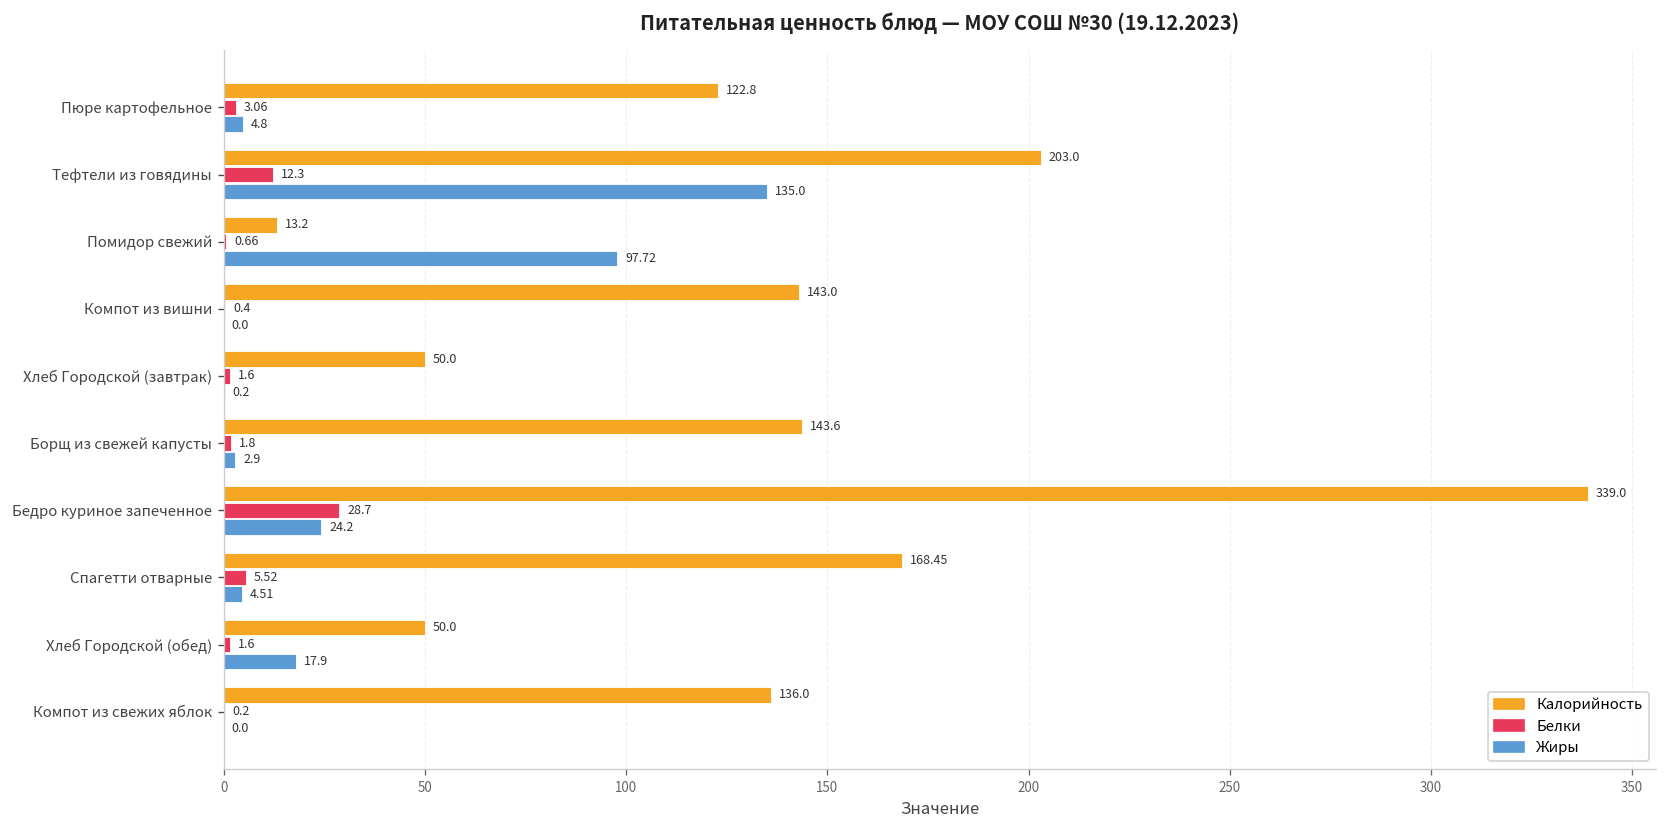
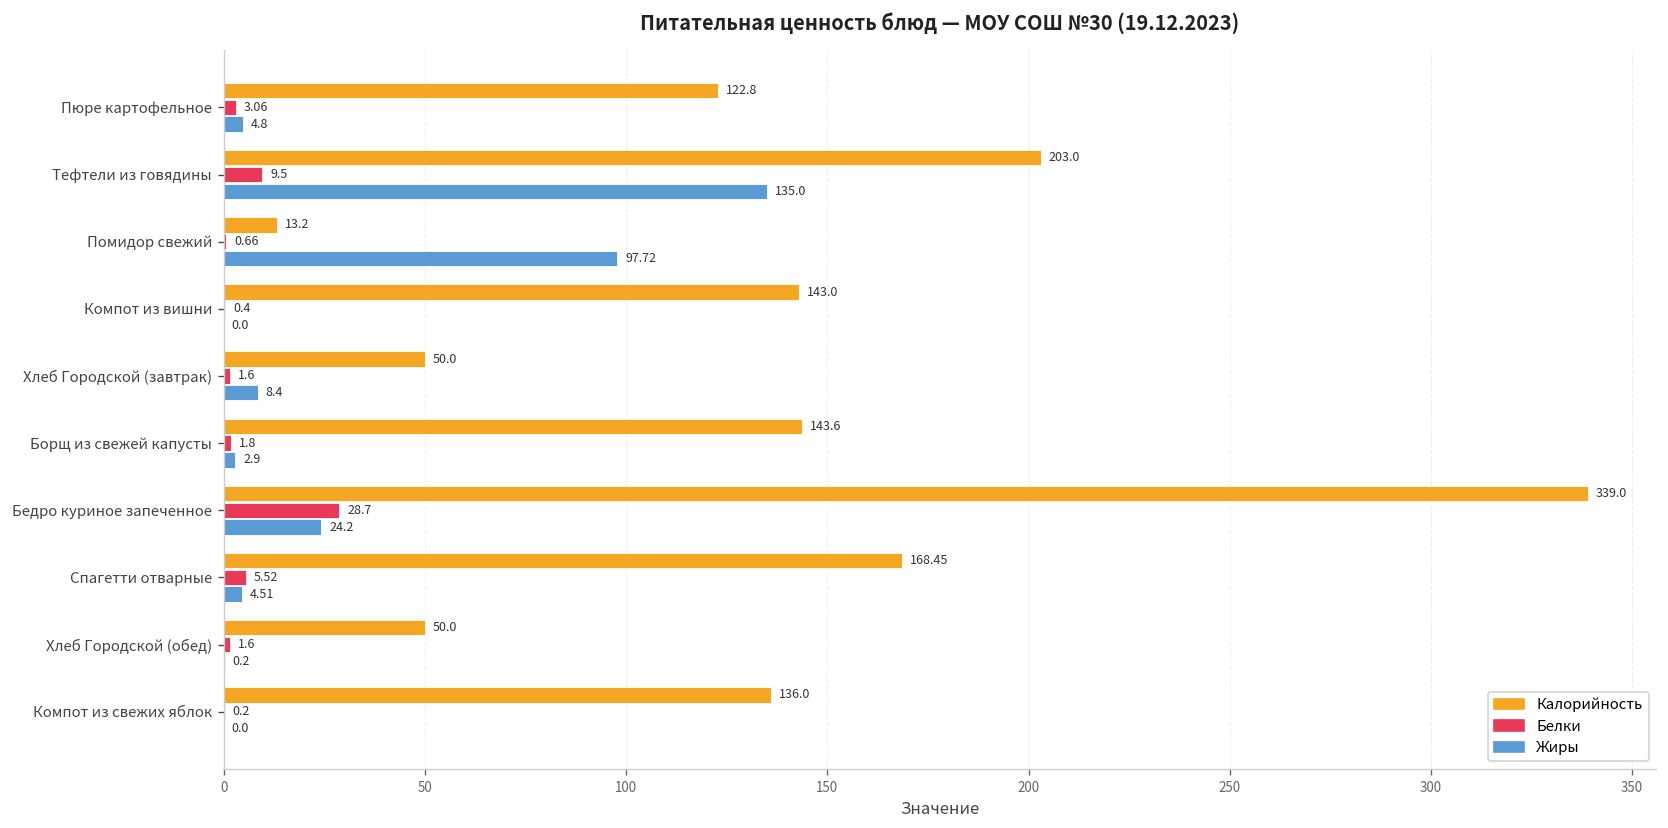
Белки, Тефтели из говядины: 12.3 -> 9.5
Жиры, Хлеб Городской (завтрак): 0.2 -> 8.4
Жиры, Хлеб Городской (обед): 17.9 -> 0.2
